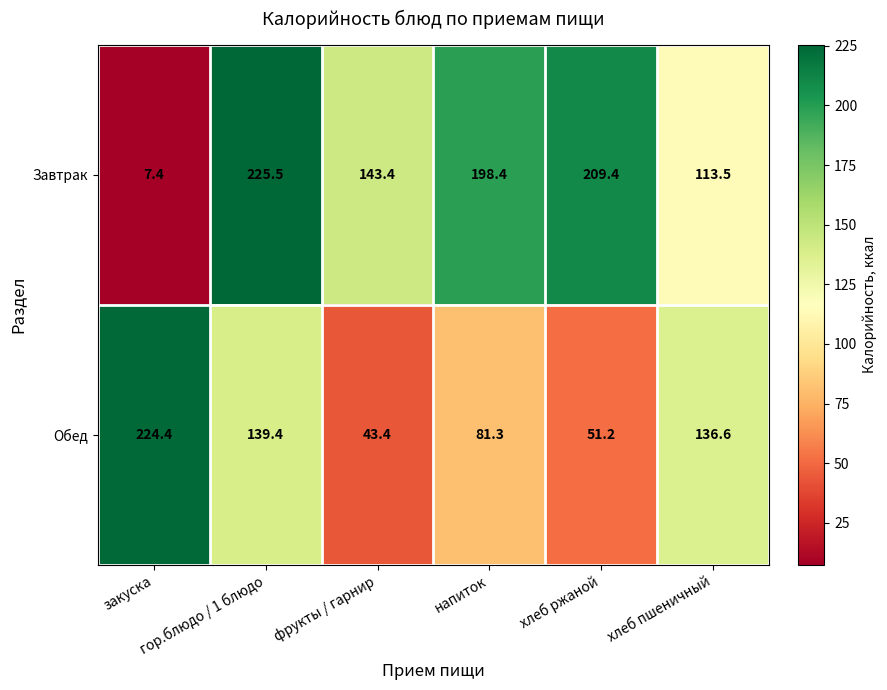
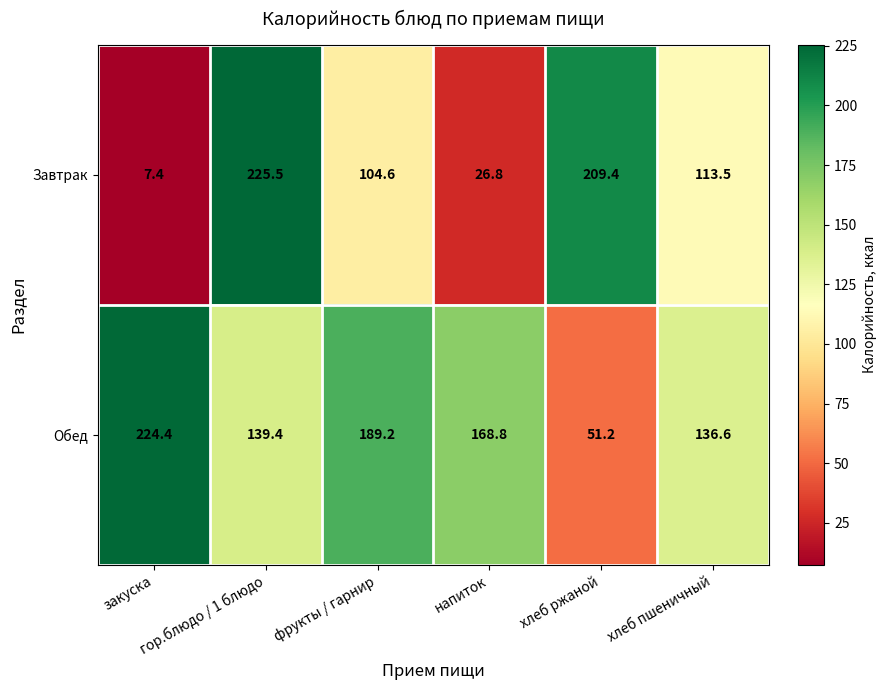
Завтрак, фрукты / гарнир: 143.4 -> 104.6
Завтрак, напиток: 198.4 -> 26.8
Обед, фрукты / гарнир: 43.4 -> 189.2
Обед, напиток: 81.3 -> 168.8
